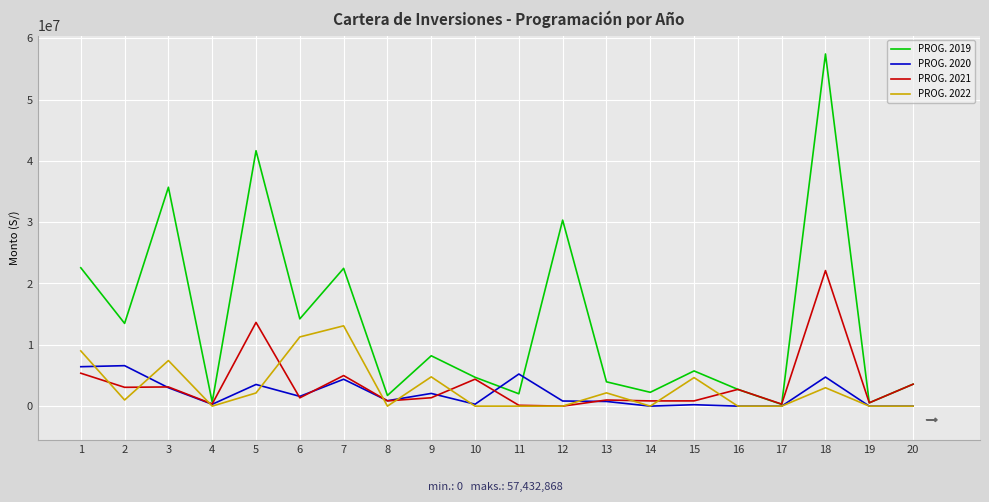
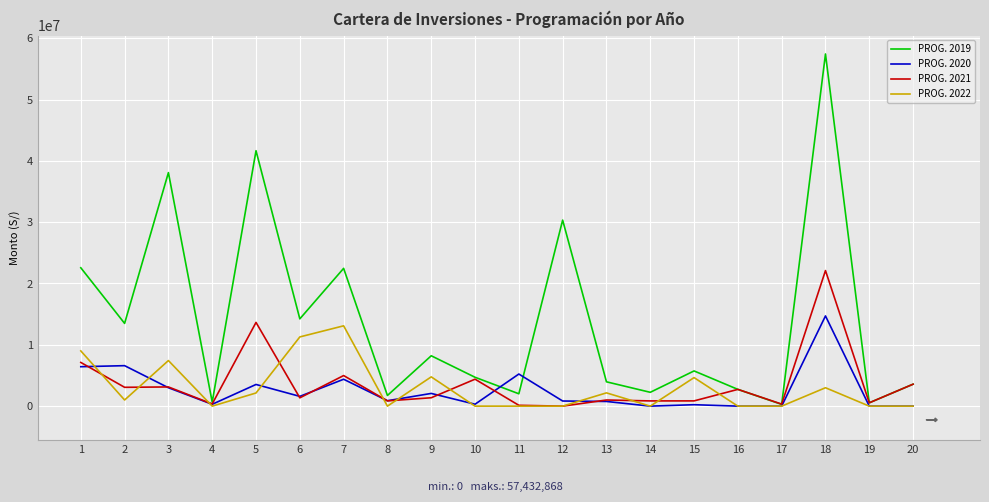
PROG. 2021, 1: 5000000 -> 7000000
PROG. 2019, 3: 36000000 -> 38000000
PROG. 2020, 18: 5000000 -> 15000000
